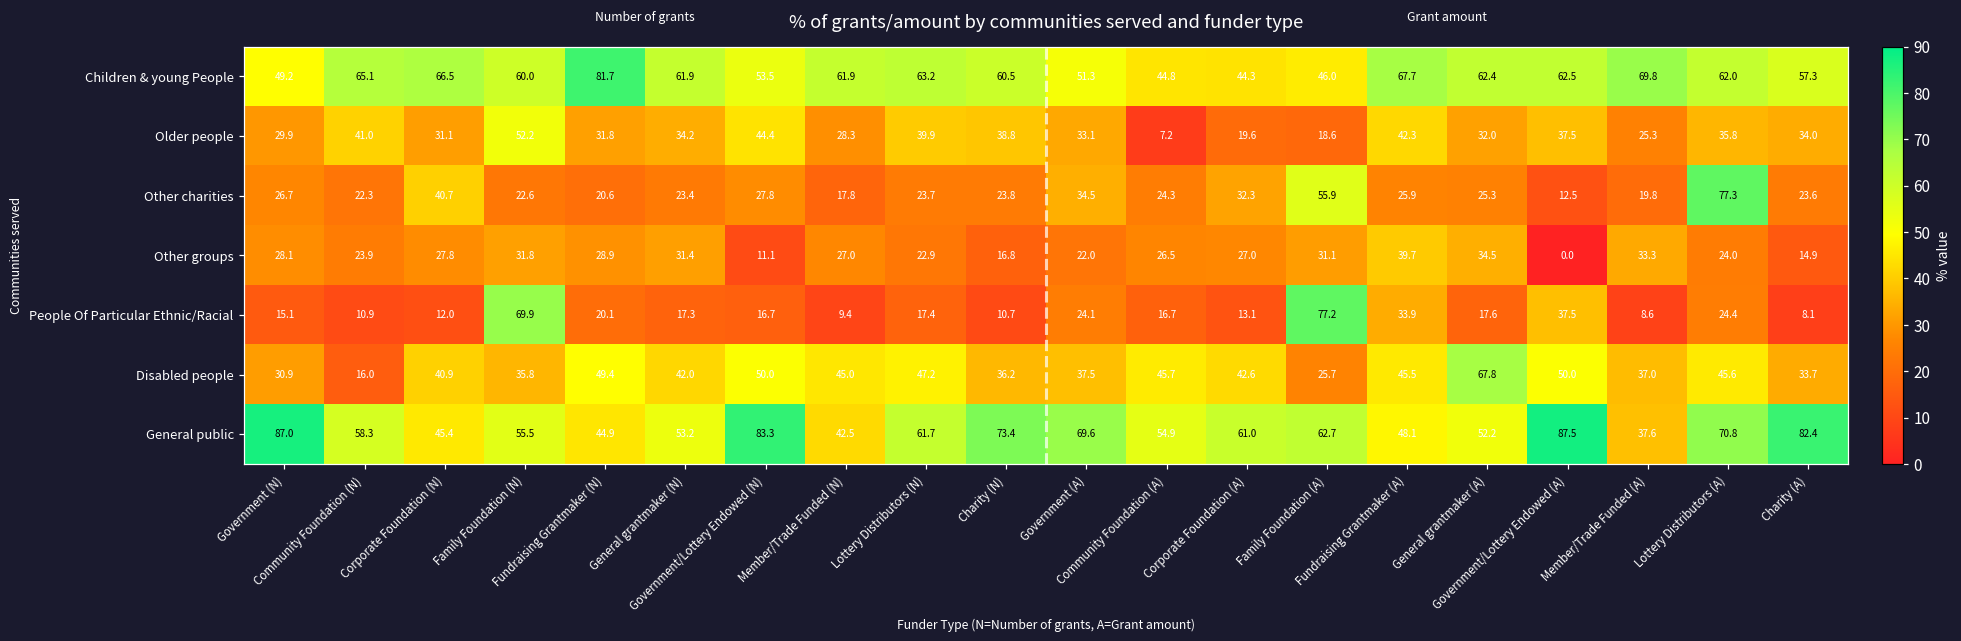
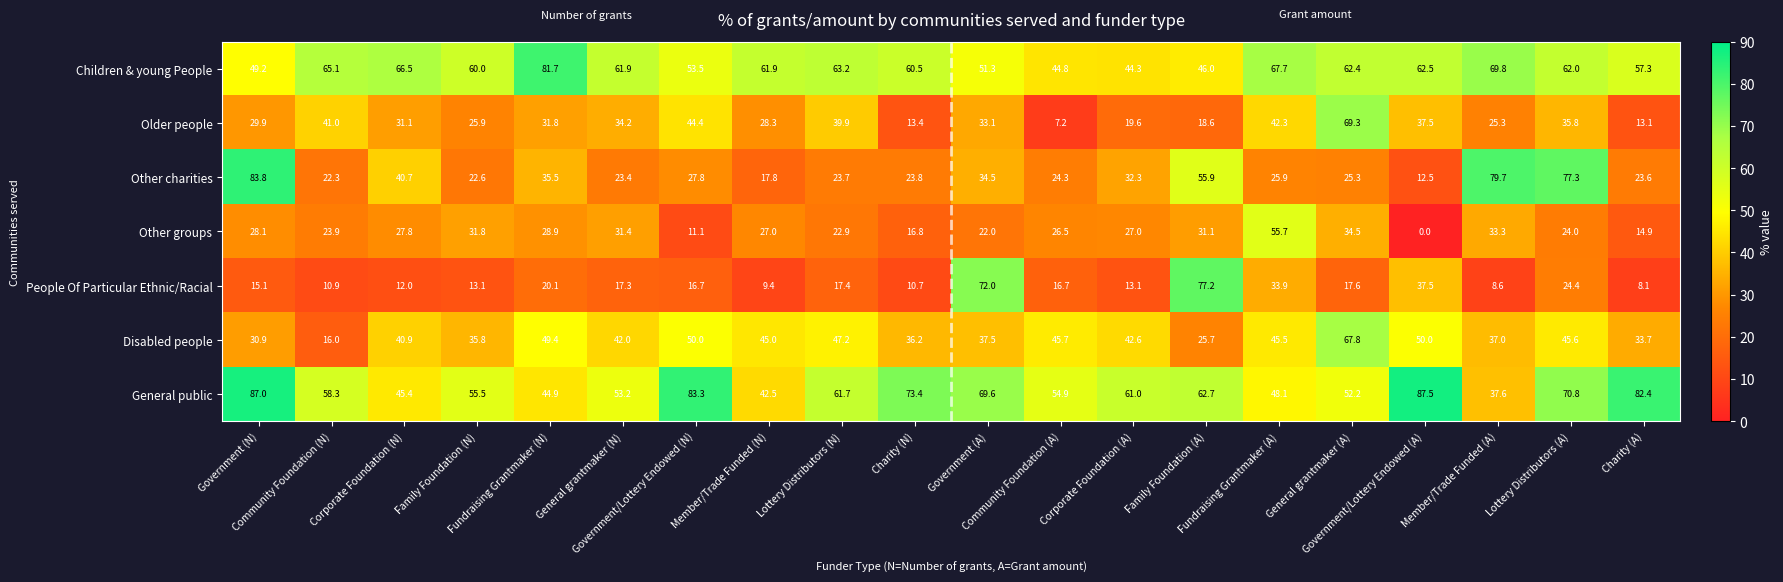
Older people, Family Foundation (N): 52.2 -> 25.9
Older people, Charity (N): 38.8 -> 13.4
Older people, General grantmaker (A): 32.0 -> 69.3
Older people, Charity (A): 34.0 -> 13.1
Other charities, Government (N): 26.7 -> 83.8
Other charities, Fundraising Grantmaker (N): 20.6 -> 35.5
Other charities, Member/Trade Funded (A): 19.8 -> 79.7
Other groups, Fundraising Grantmaker (A): 39.7 -> 55.7
People Of Particular Ethnic/Racial, Family Foundation (N): 69.9 -> 13.1
People Of Particular Ethnic/Racial, Government (A): 24.1 -> 72.0
